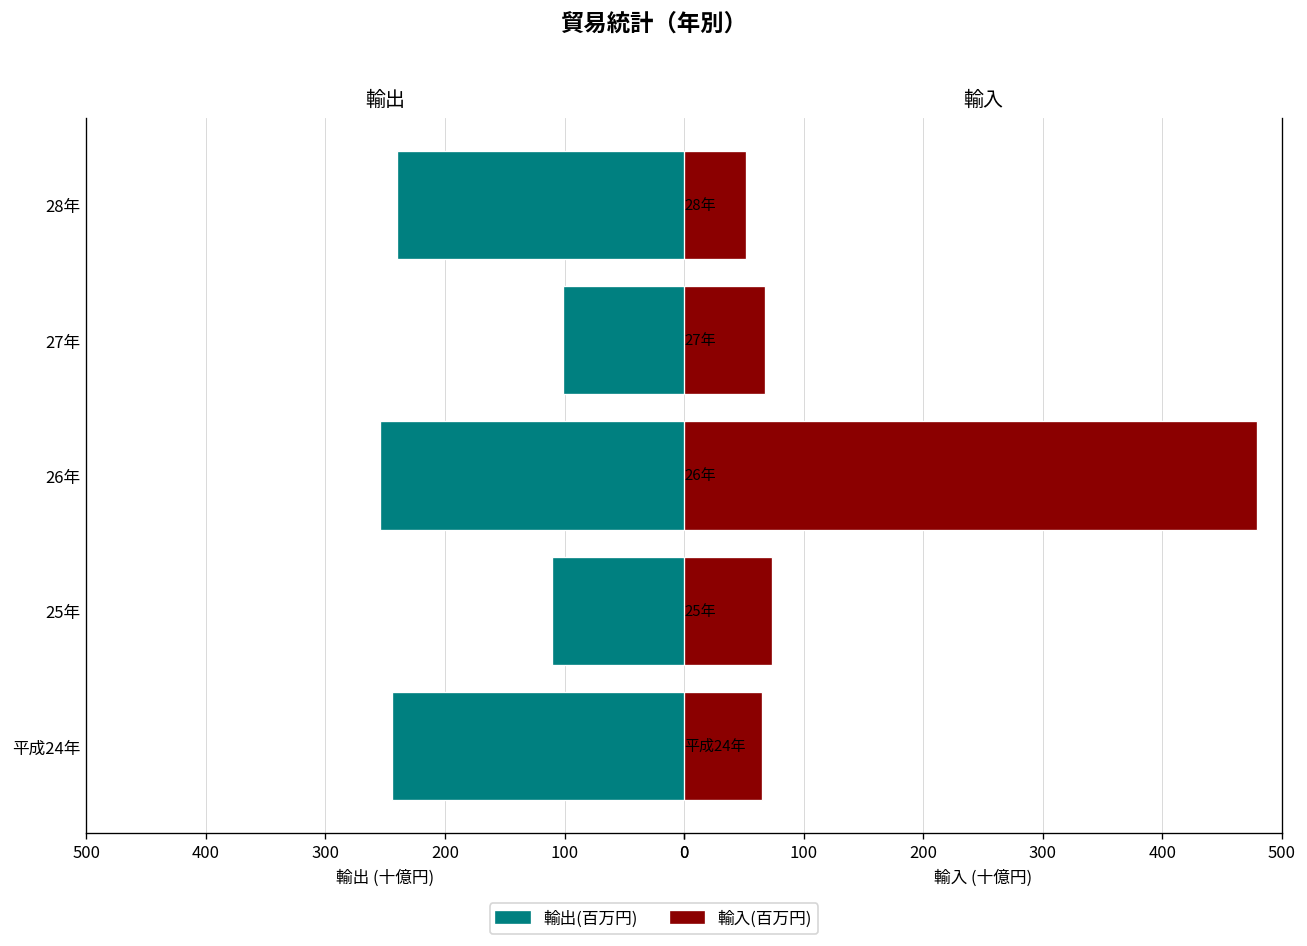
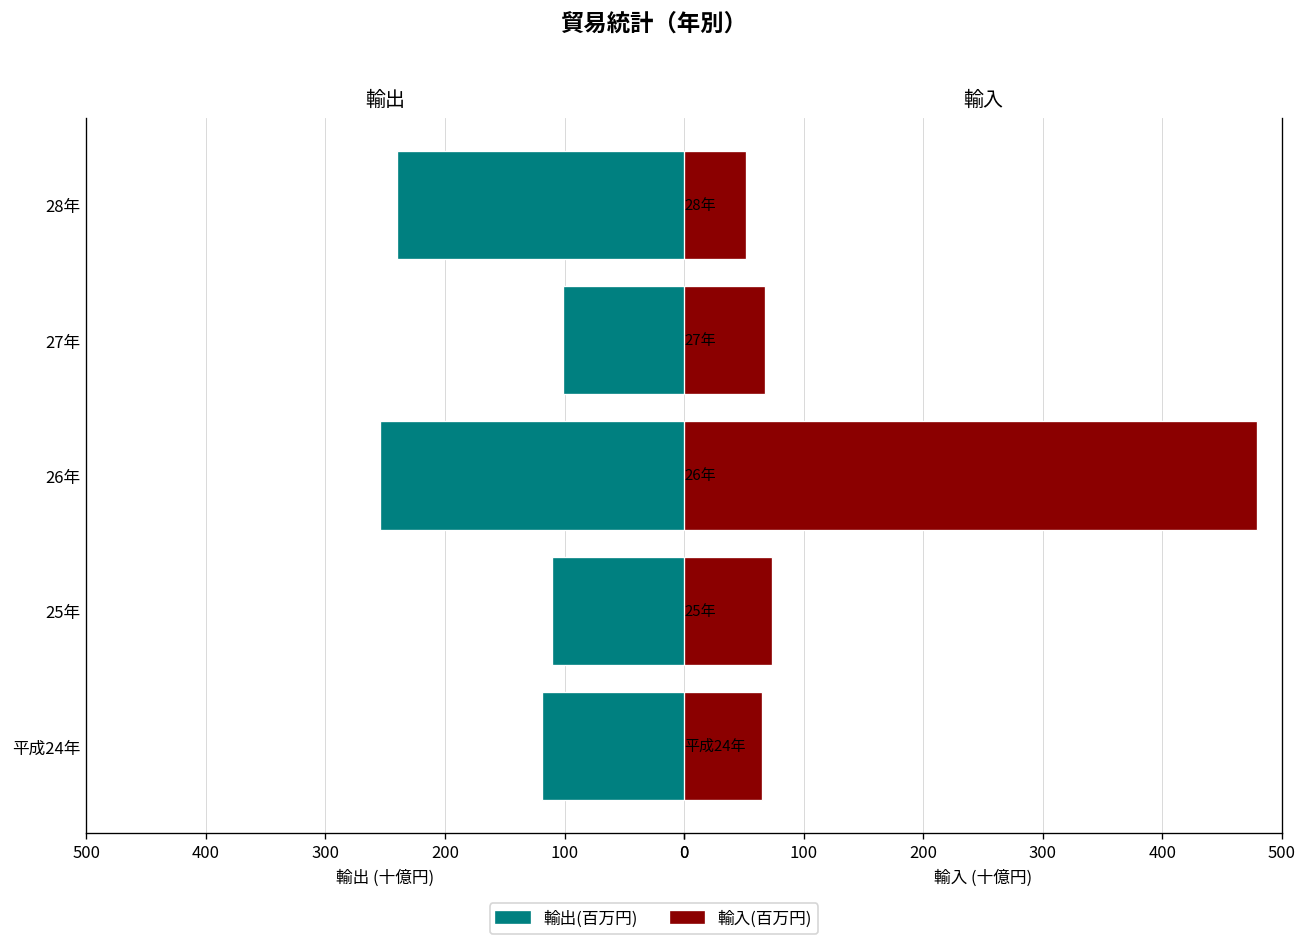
輸出, 平成24年: 240 -> 120
